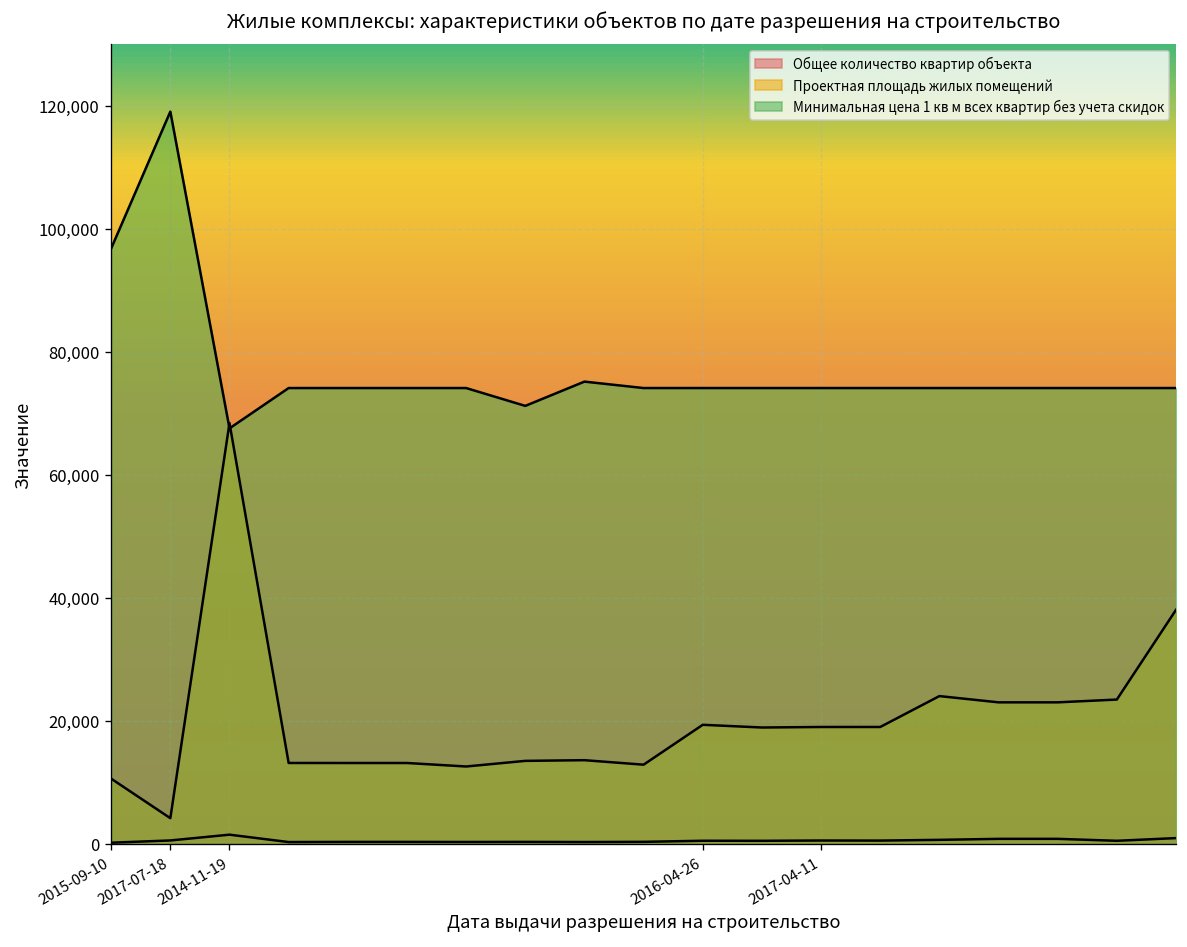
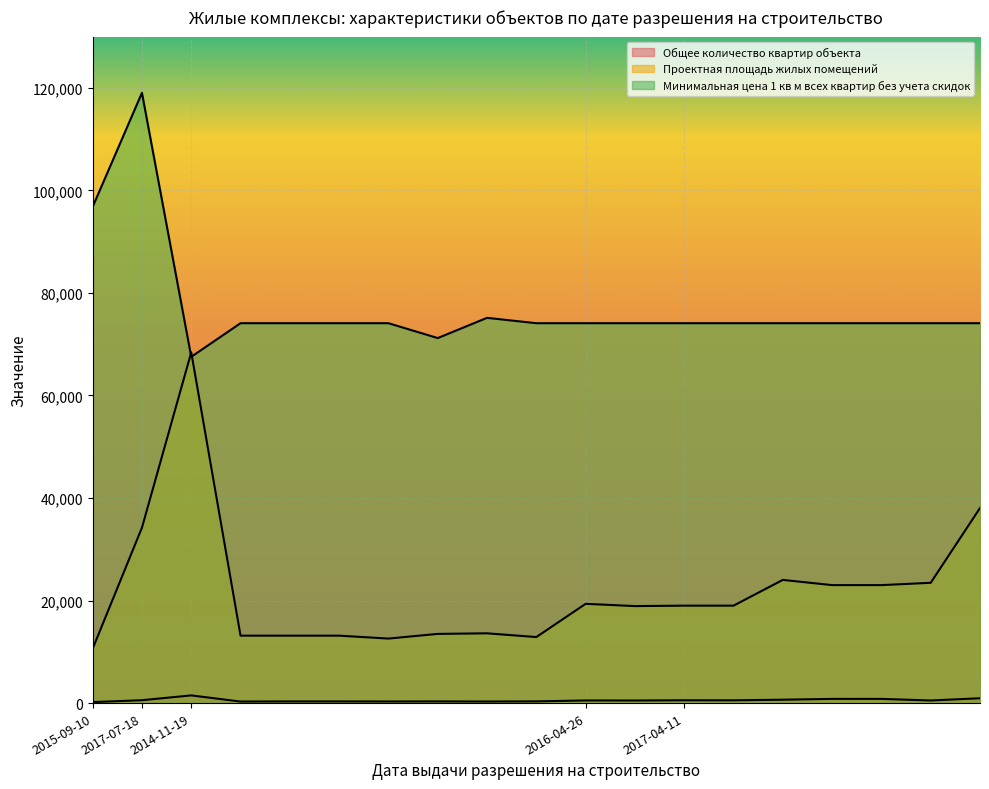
Проектная площадь жилых помещений, 2017-07-18: 4,000 -> 34,000
